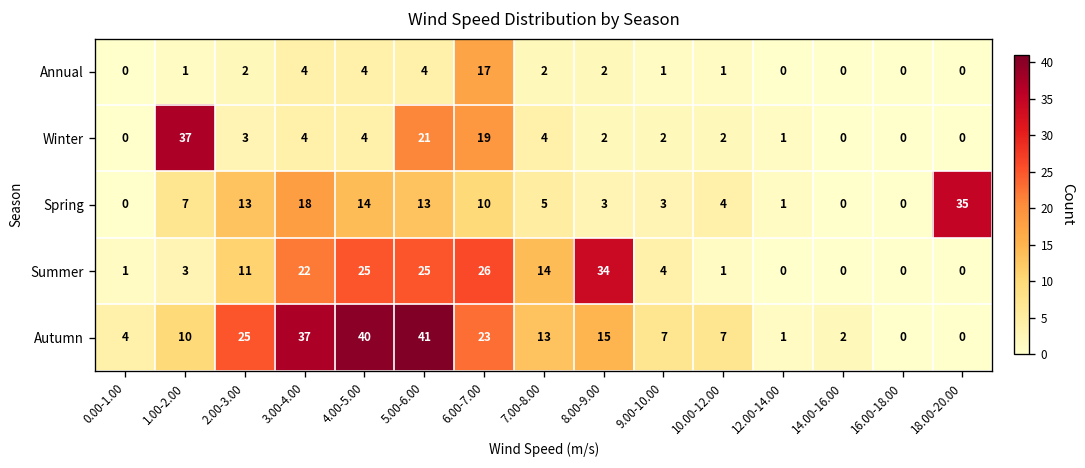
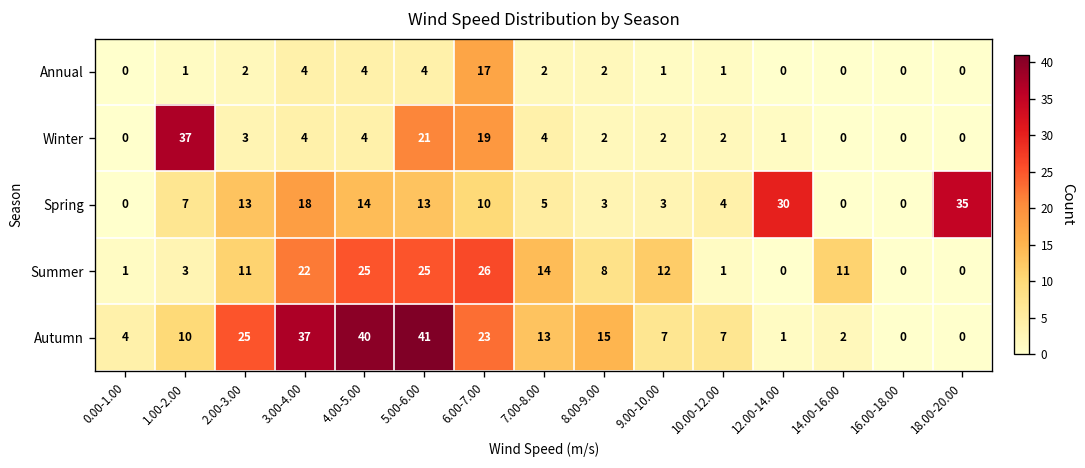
Spring, 12.00-14.00: 1 -> 30
Summer, 8.00-9.00: 34 -> 8
Summer, 9.00-10.00: 4 -> 12
Summer, 14.00-16.00: 0 -> 11
